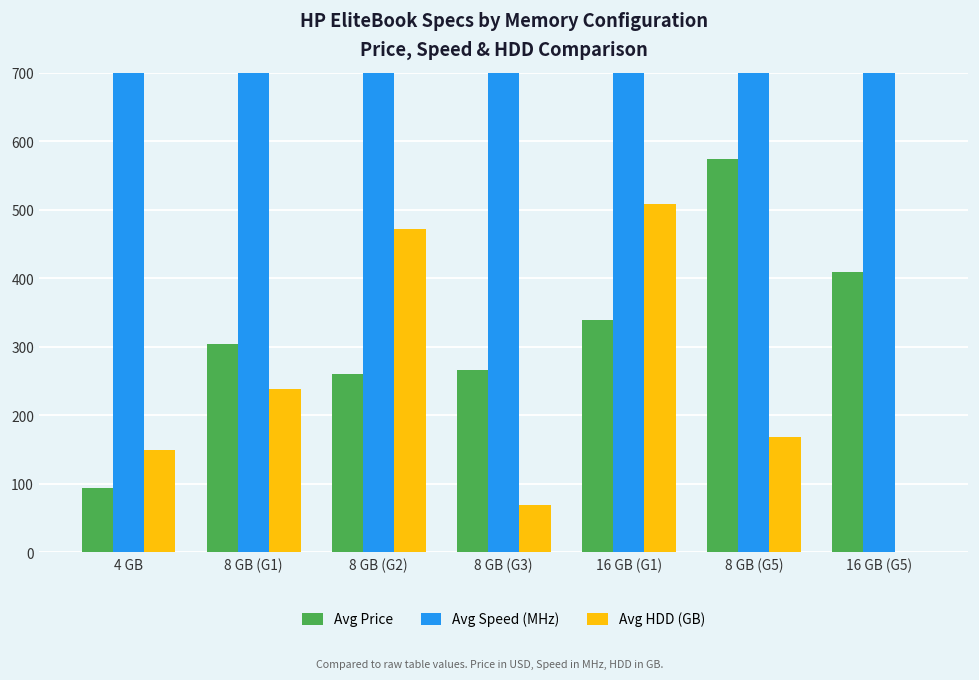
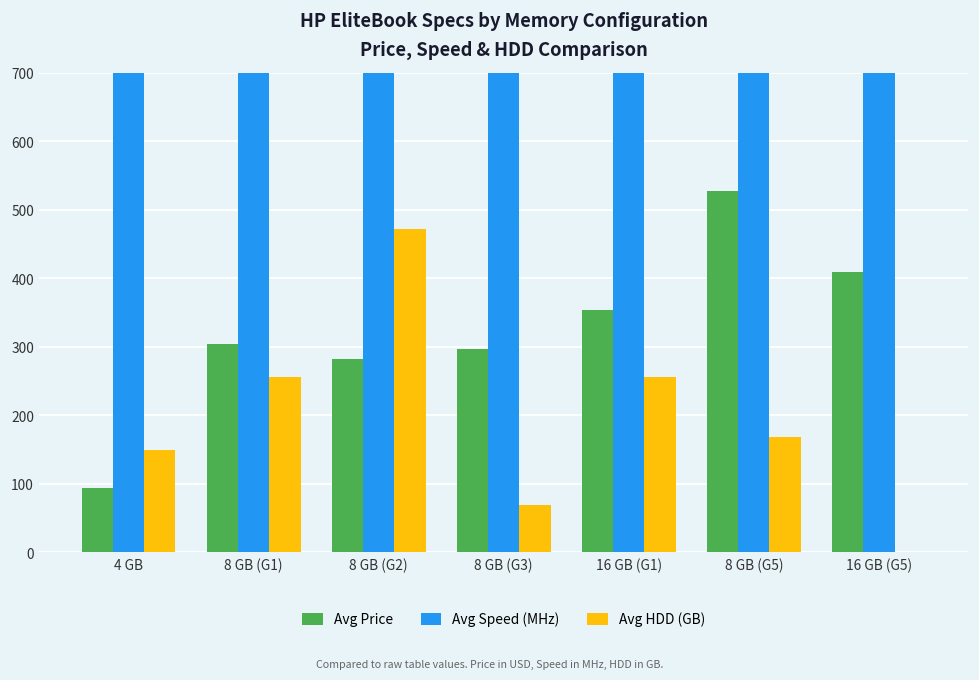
Avg HDD (GB), 8 GB (G1): 240 -> 260
Avg Price, 8 GB (G2): 260 -> 280
Avg Price, 8 GB (G3): 270 -> 300
Avg Price, 16 GB (G1): 340 -> 350
Avg HDD (GB), 16 GB (G1): 510 -> 260
Avg Price, 8 GB (G5): 570 -> 530
